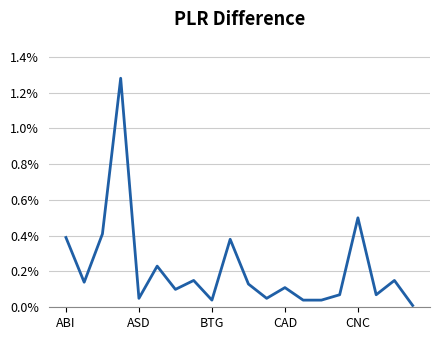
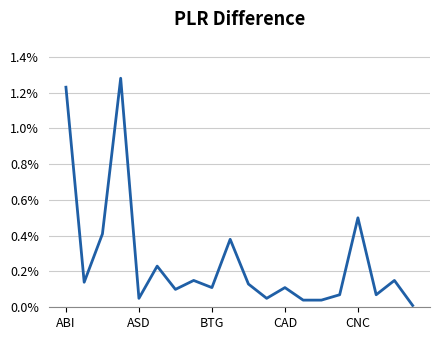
ABI: 0.39% -> 1.23%
BTG: 0.04% -> 0.11%
